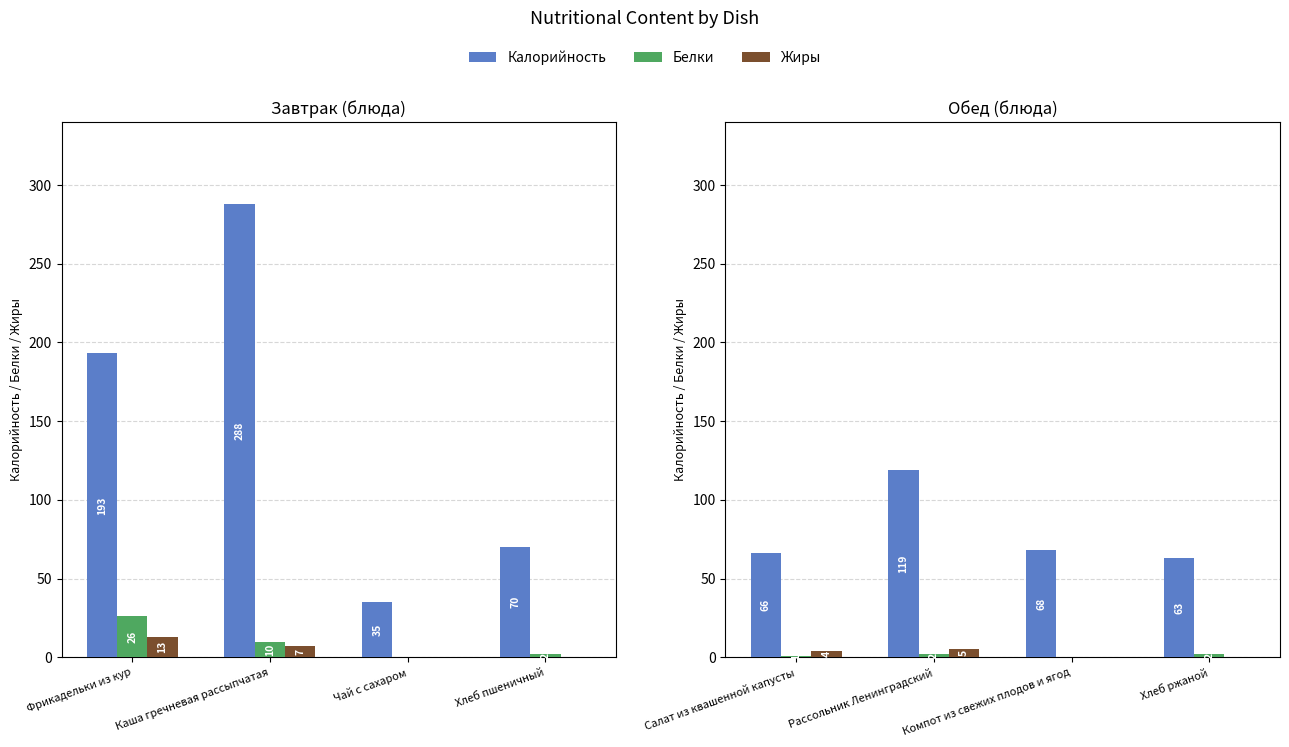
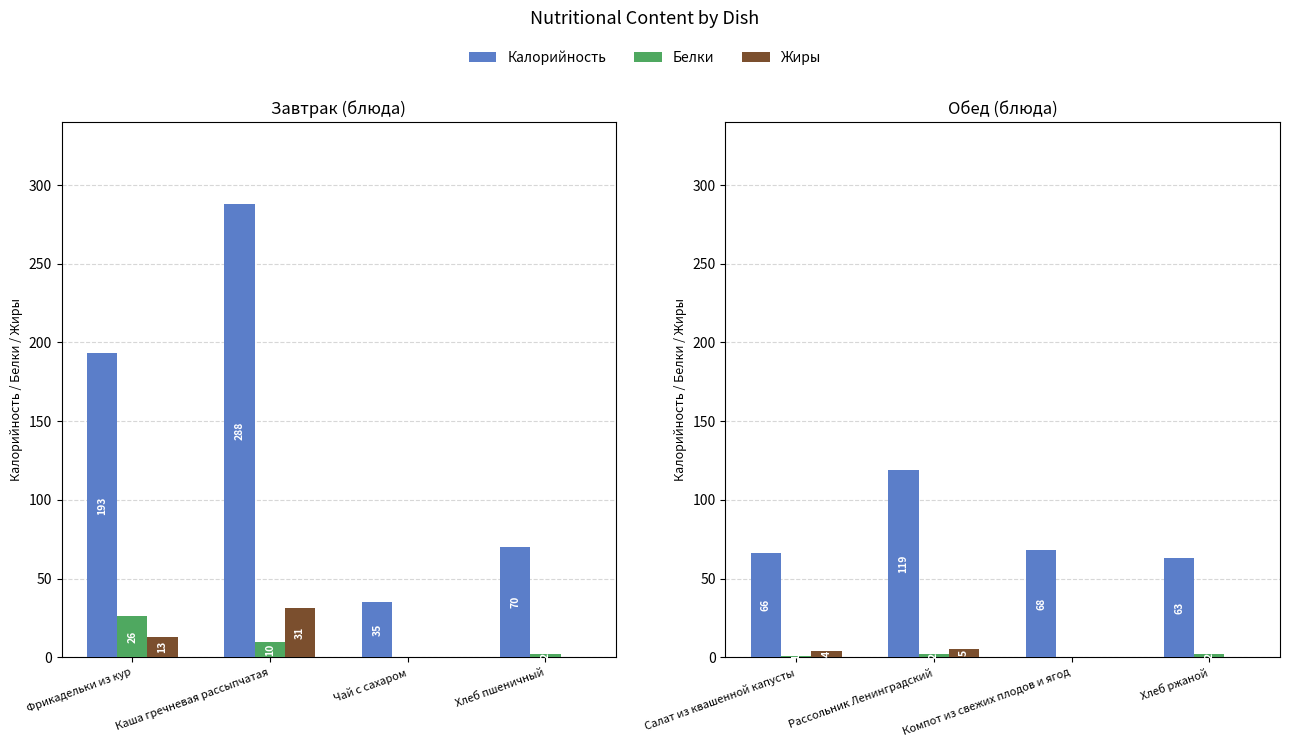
Завтрак (блюда), Жиры, Каша гречневая рассыпчатая: 7 -> 31
